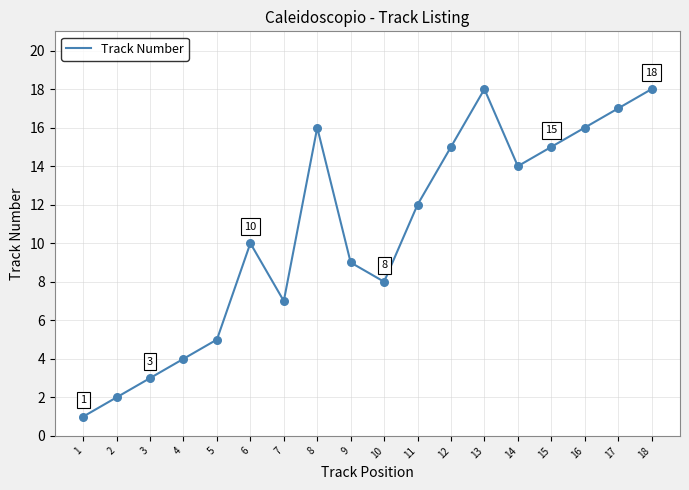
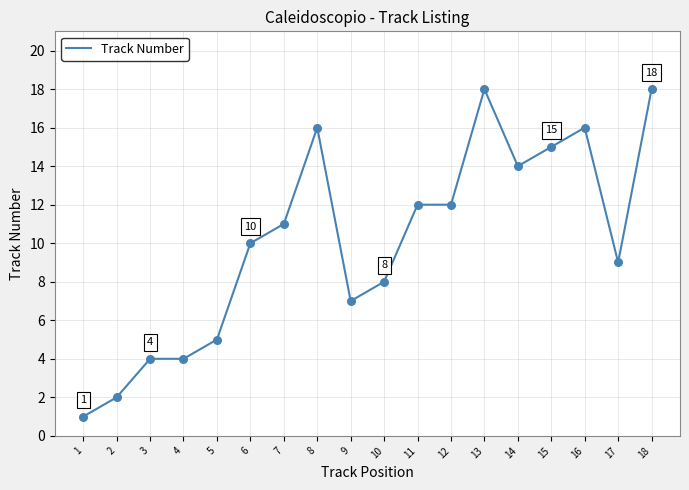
3: 3 -> 4
7: 7 -> 11
9: 9 -> 7
12: 15 -> 12
17: 17 -> 9
